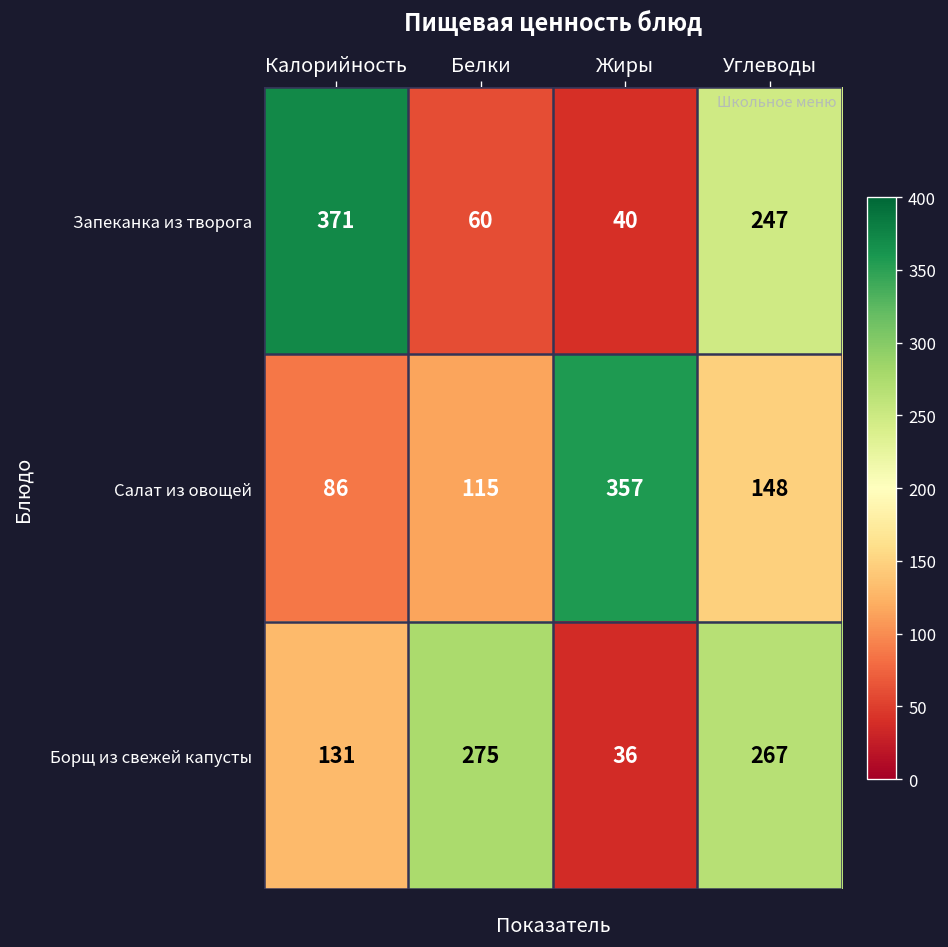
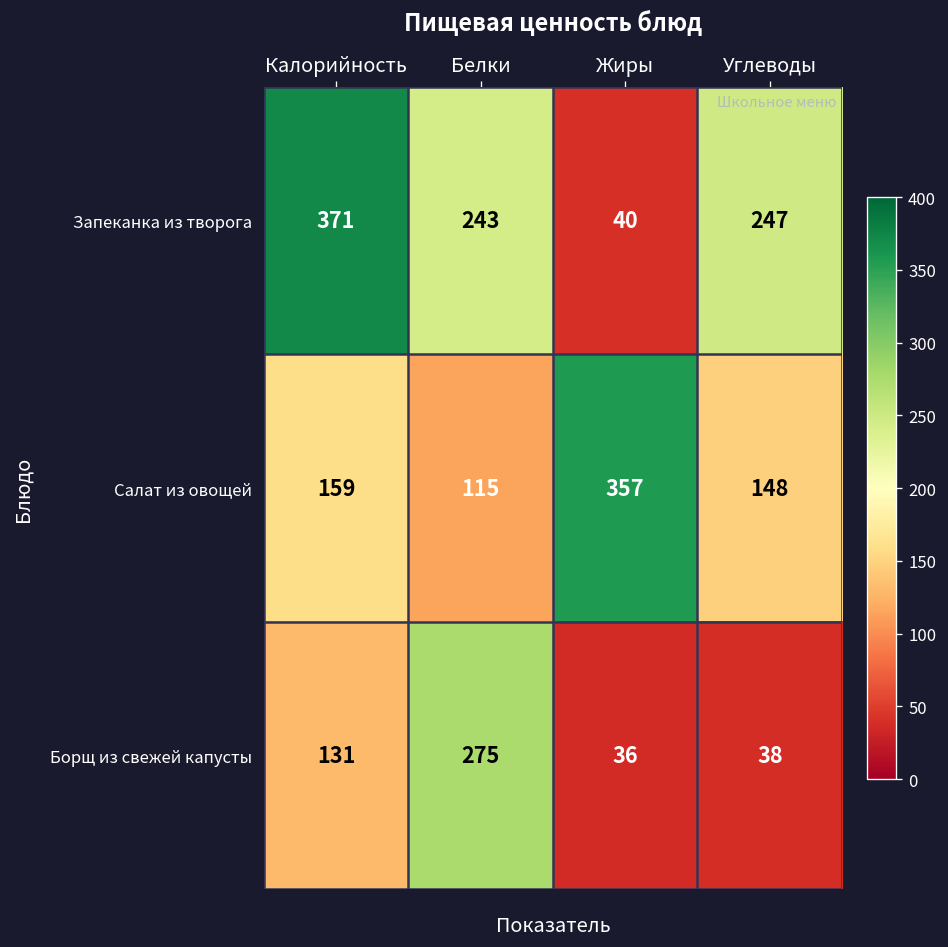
Запеканка из творога, Белки: 60 -> 243
Салат из овощей, Калорийность: 86 -> 159
Борщ из свежей капусты, Углеводы: 267 -> 38
